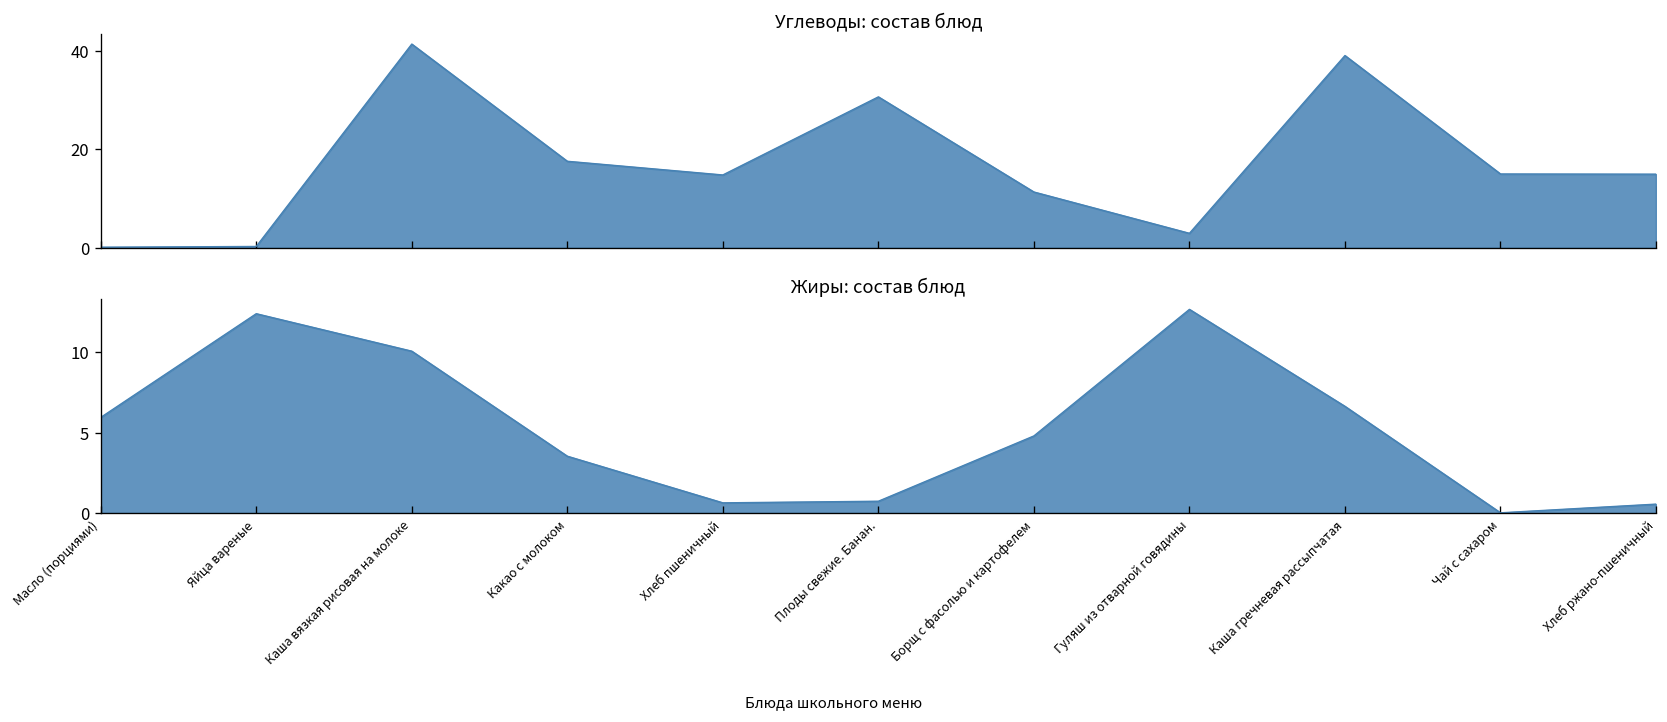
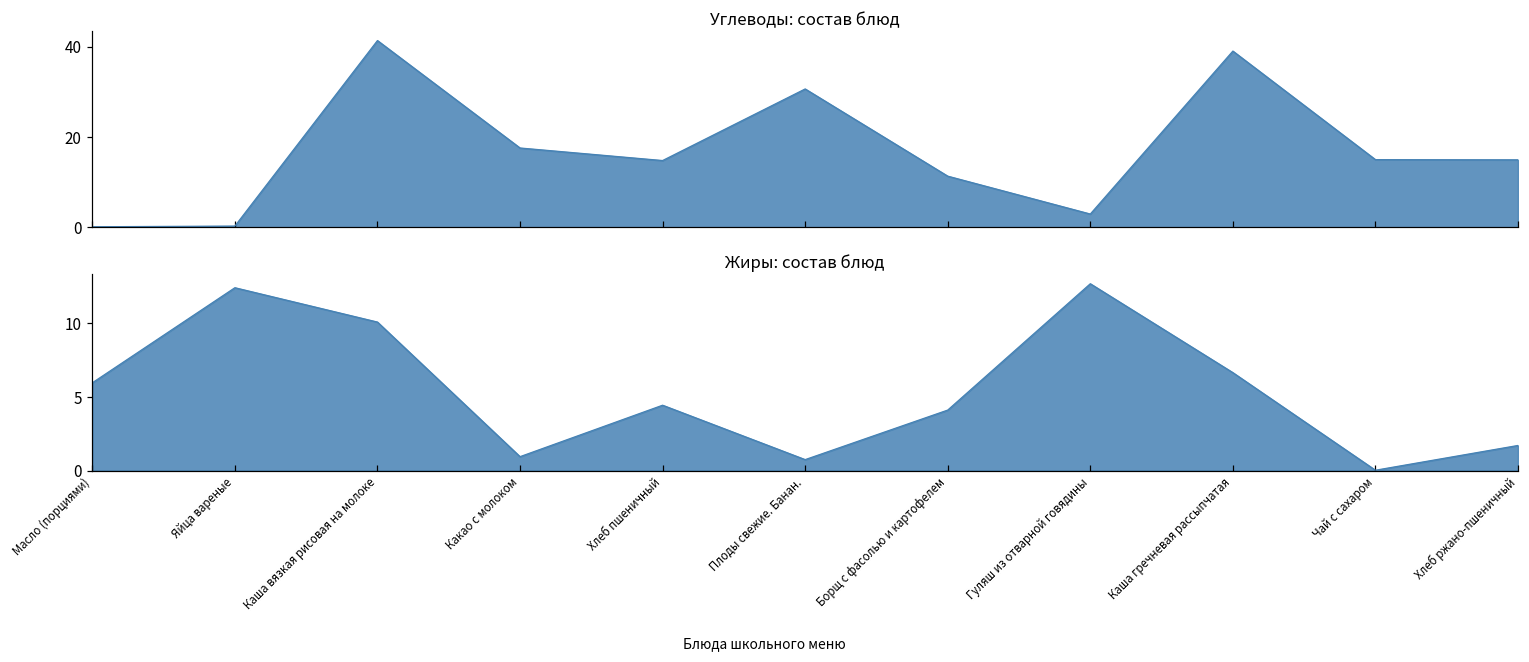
Жиры: состав блюд, Какао с молоком: 3.5 -> 0.9
Жиры: состав блюд, Хлеб пшеничный: 0.6 -> 4.4
Жиры: состав блюд, Борщ с фасолью и картофелем: 4.8 -> 4.1
Жиры: состав блюд, Хлеб ржано-пшеничный: 0.6 -> 1.7
